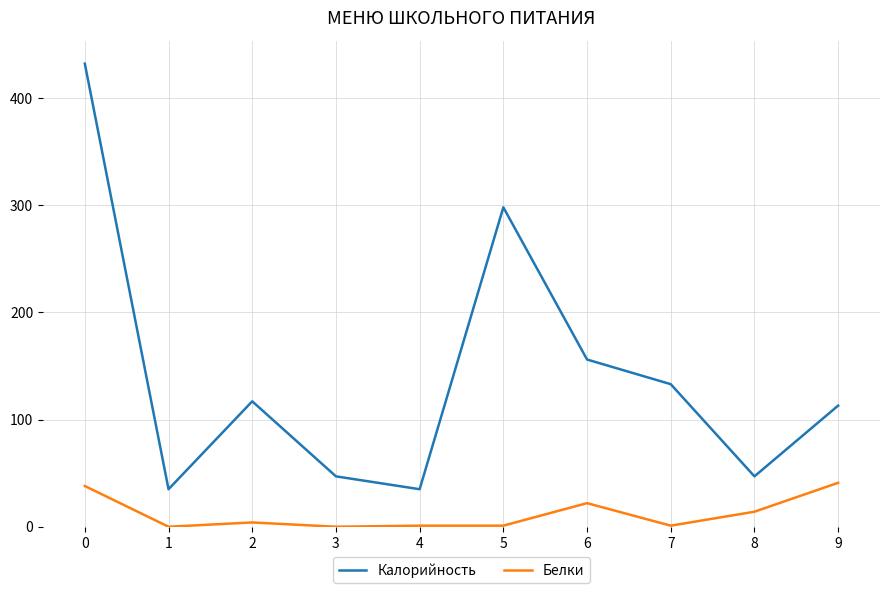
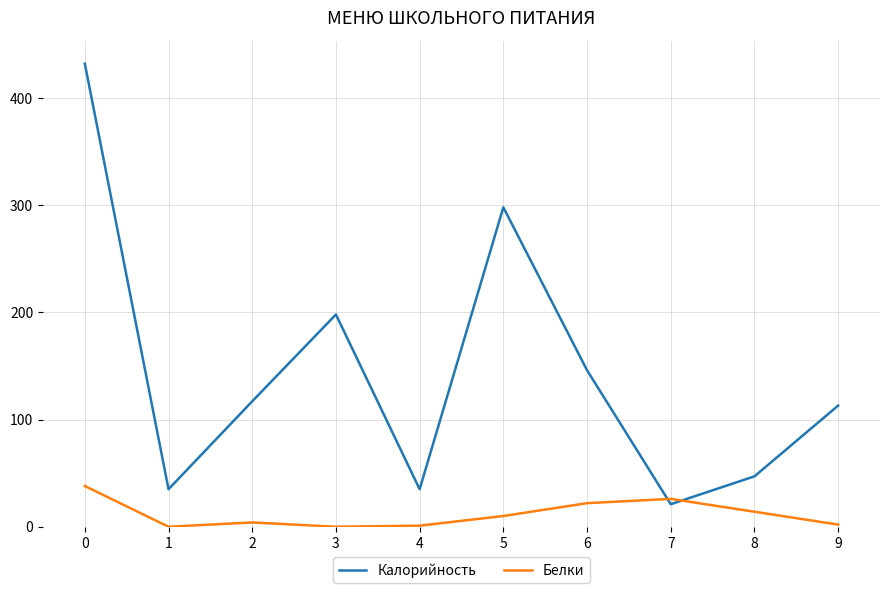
Калорийность, 3: 47 -> 198
Белки, 5: 1 -> 10
Калорийность, 6: 156 -> 146
Калорийность, 7: 133 -> 21
Белки, 7: 1 -> 26
Белки, 9: 41 -> 2
